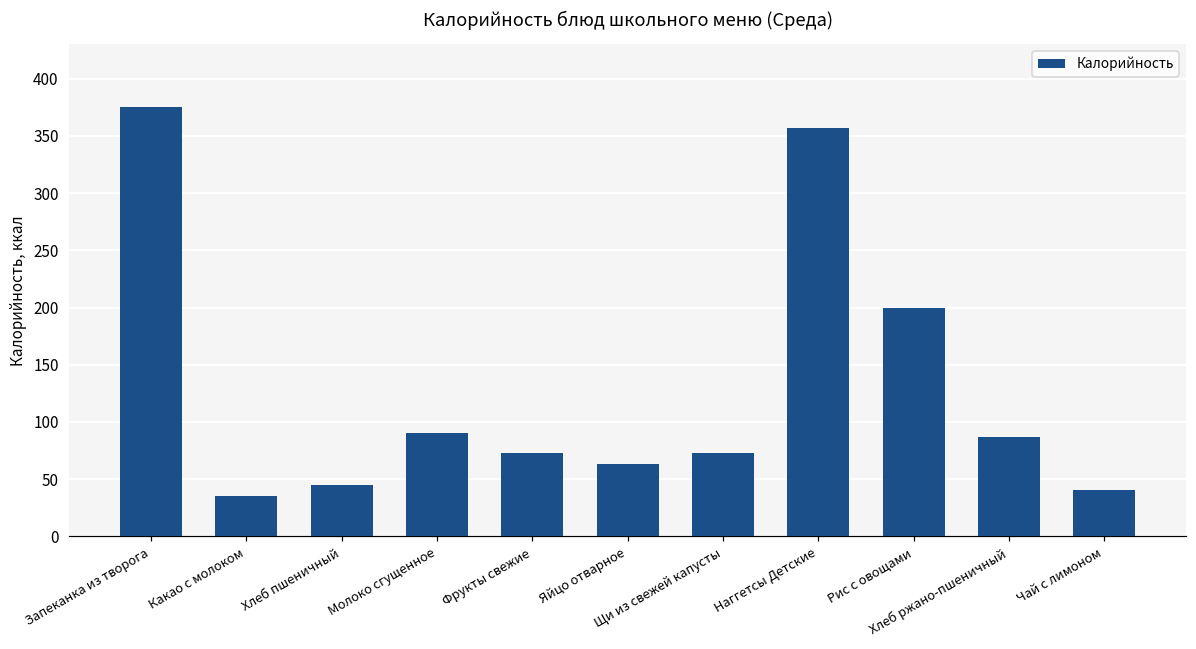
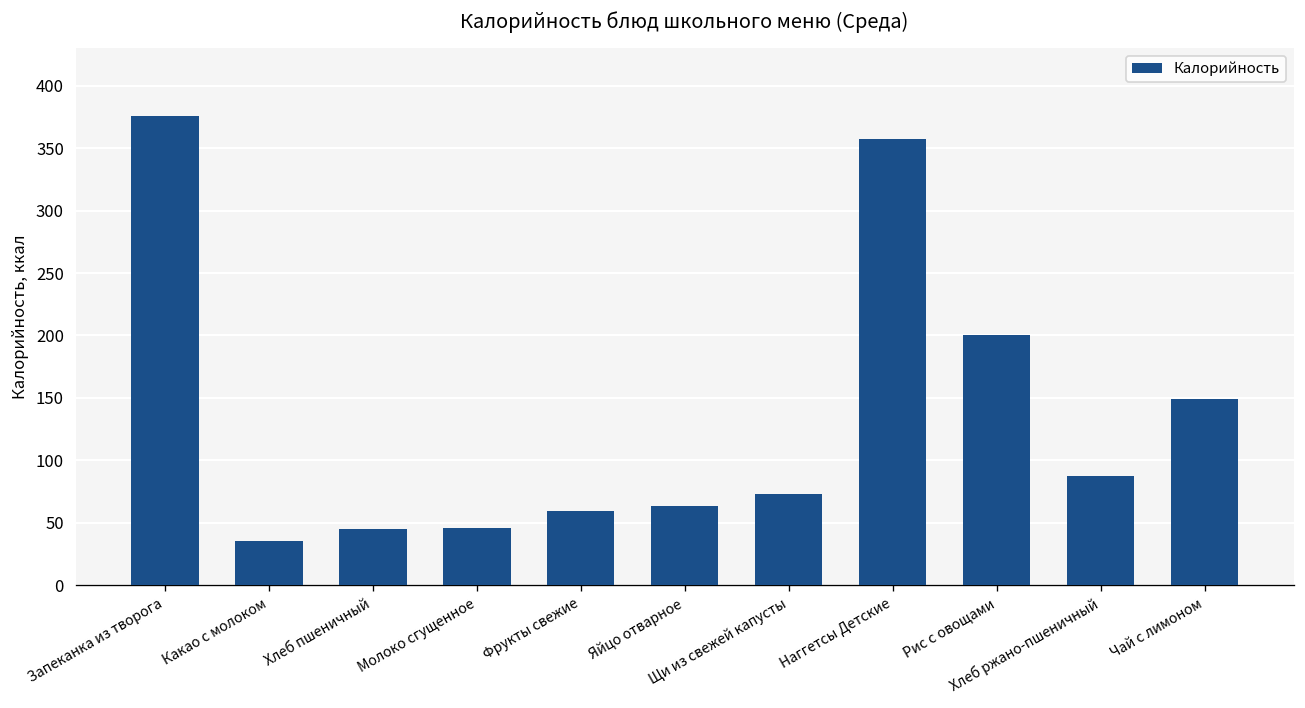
Молоко сгущенное: 90 -> 46
Фрукты свежие: 73 -> 59
Чай с лимоном: 40 -> 149
